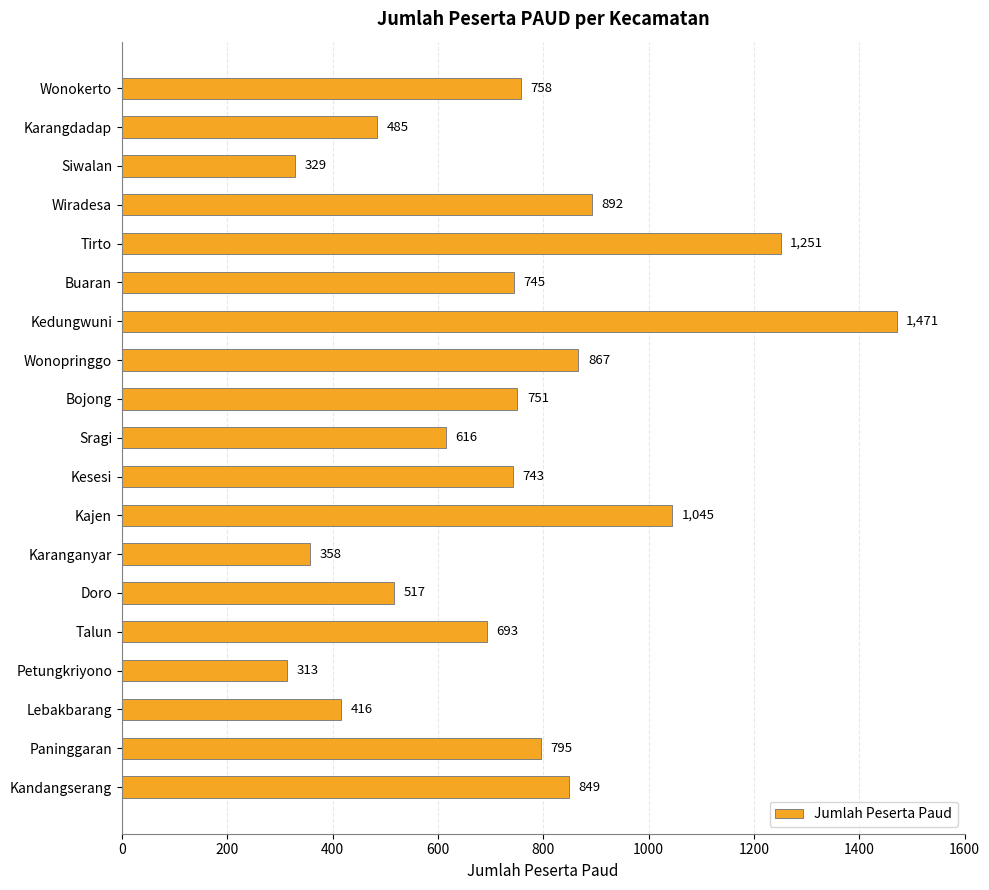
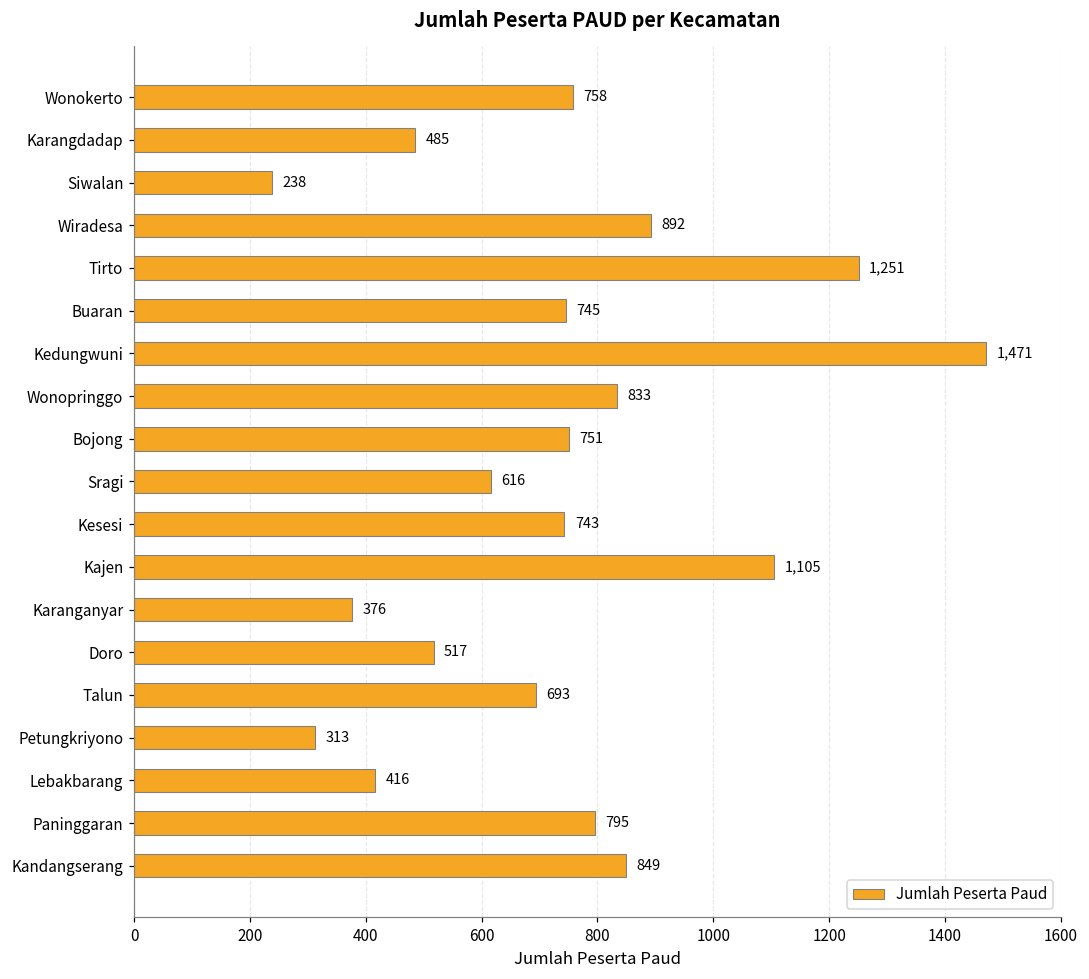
Siwalan: 329 -> 238
Wonopringgo: 867 -> 833
Kajen: 1,045 -> 1,105
Karanganyar: 358 -> 376
